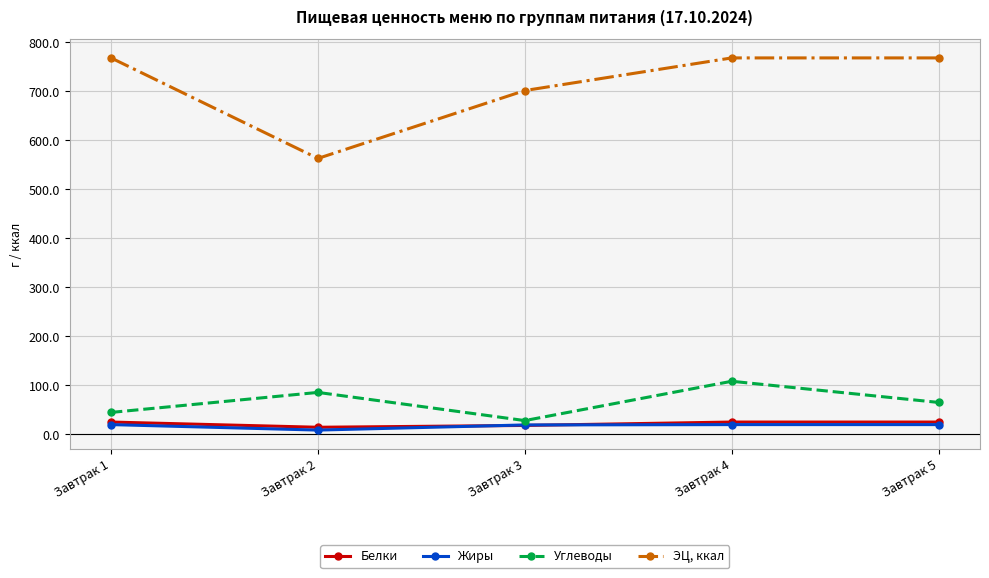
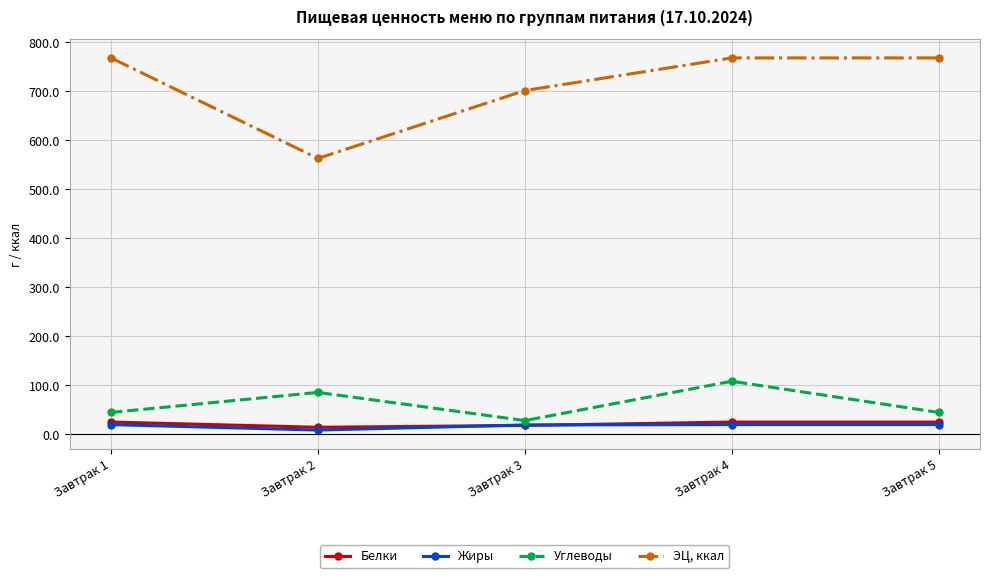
Углеводы, Завтрак 5: 60 -> 40
